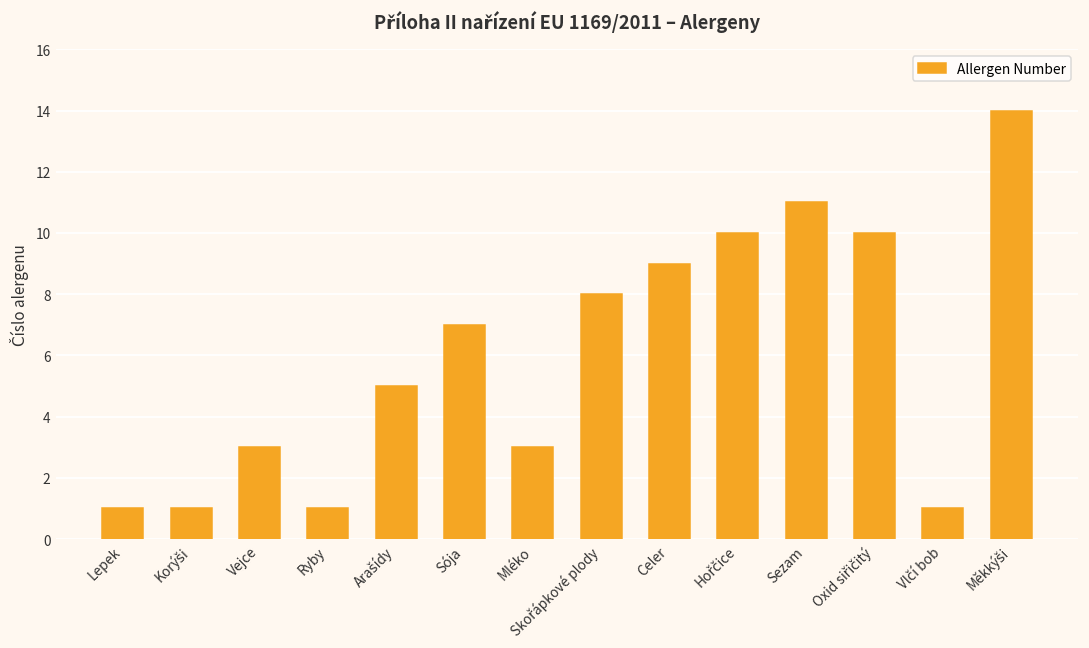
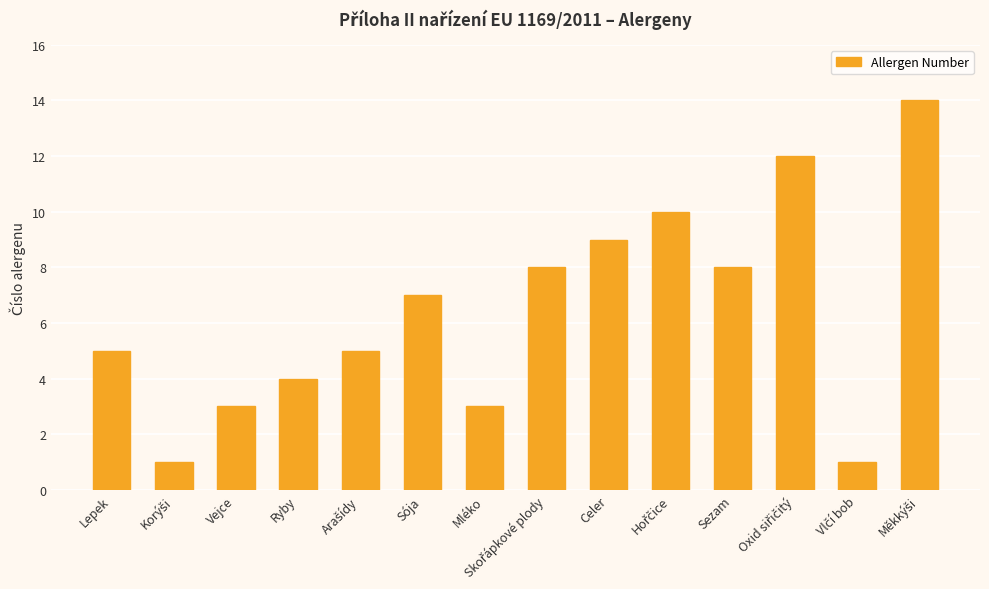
Lepek: 1 -> 5
Ryby: 1 -> 4
Sezam: 11 -> 8
Oxid siřičitý: 10 -> 12
